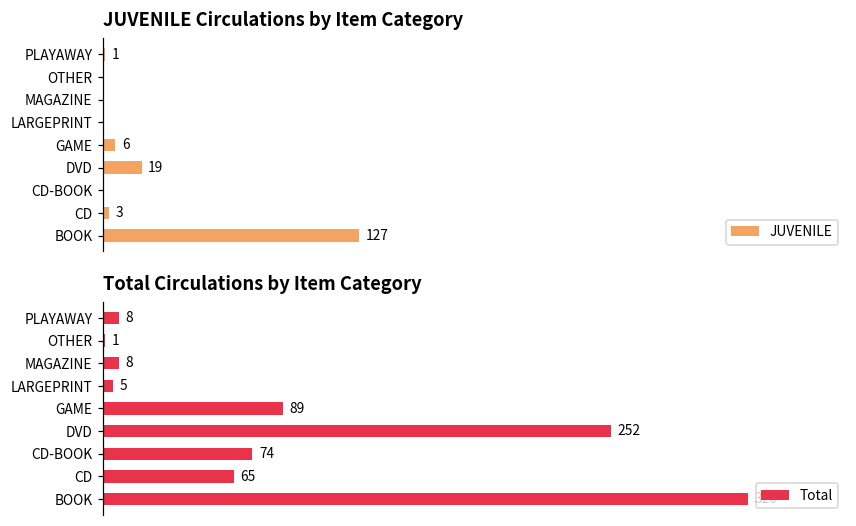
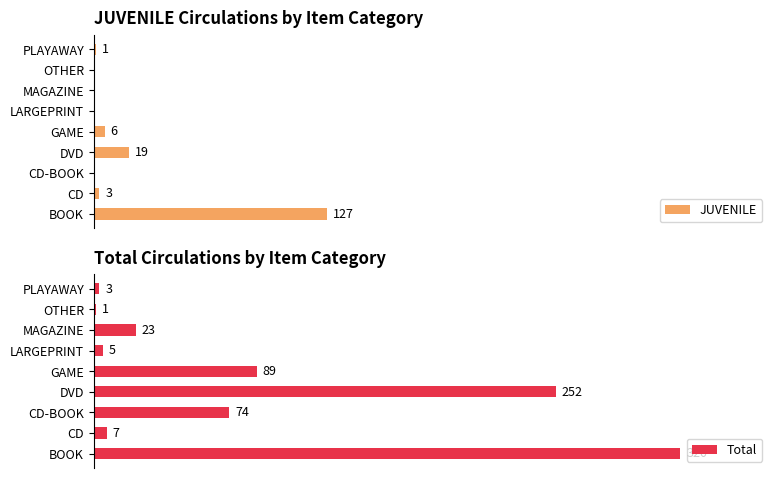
Total Circulations by Item Category, PLAYAWAY: 8 -> 3
Total Circulations by Item Category, MAGAZINE: 8 -> 23
Total Circulations by Item Category, CD: 65 -> 7
